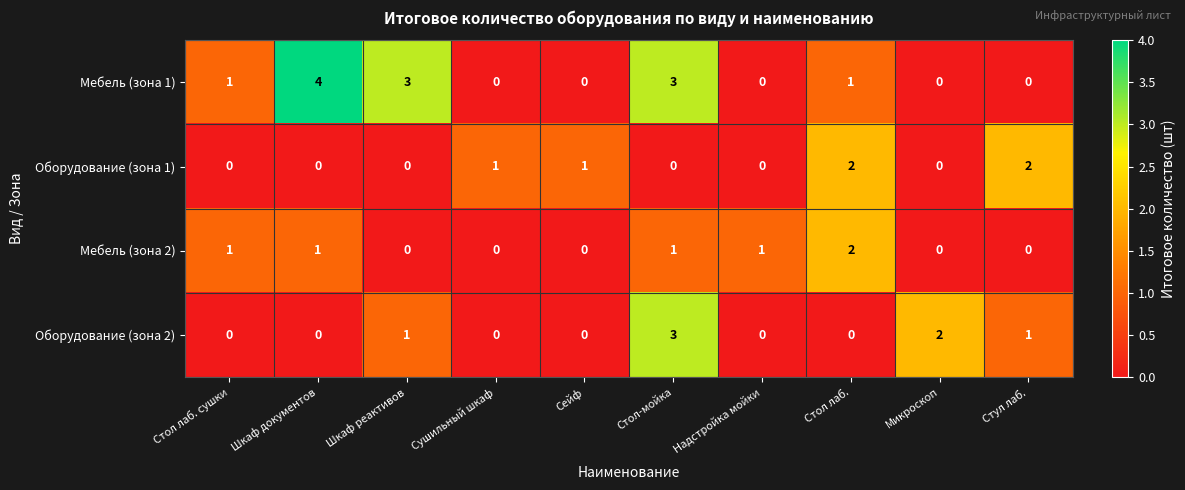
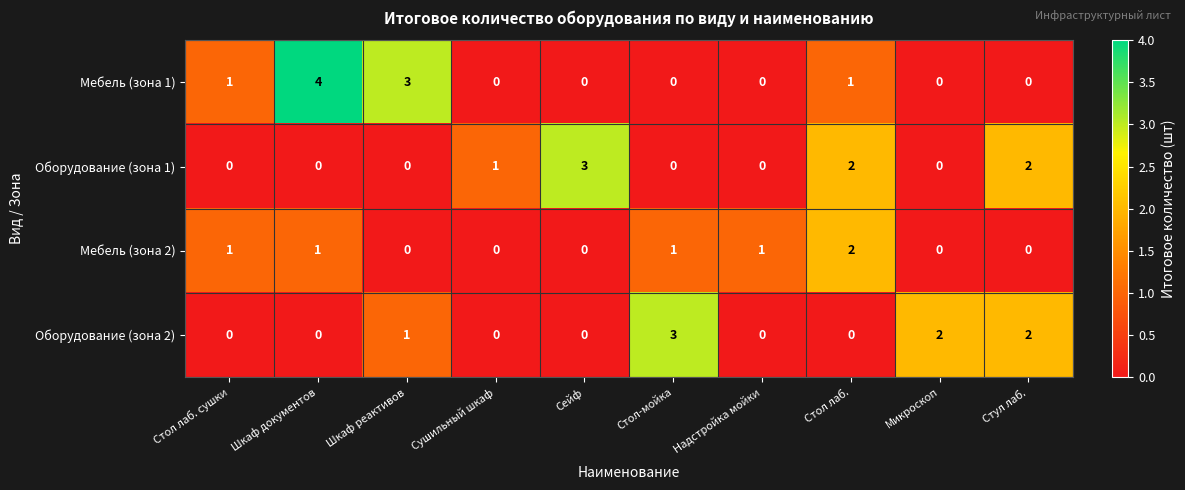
Мебель (зона 1), Стол-мойка: 3 -> 0
Оборудование (зона 1), Сейф: 1 -> 3
Оборудование (зона 2), Стул лаб.: 1 -> 2
